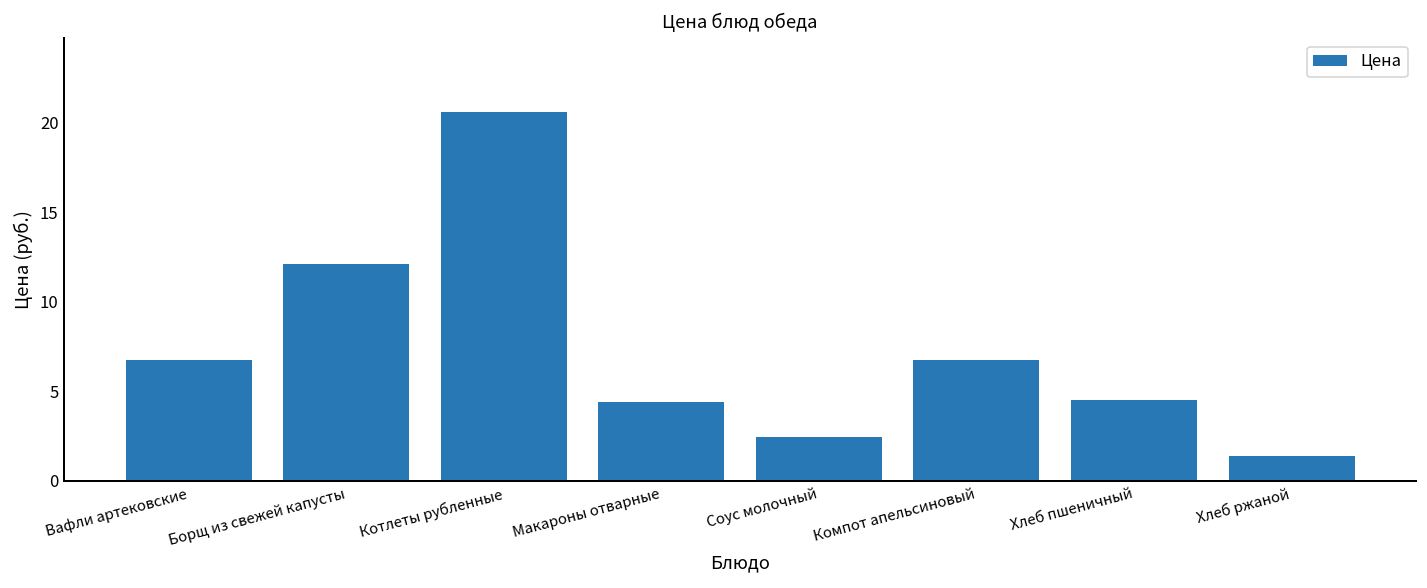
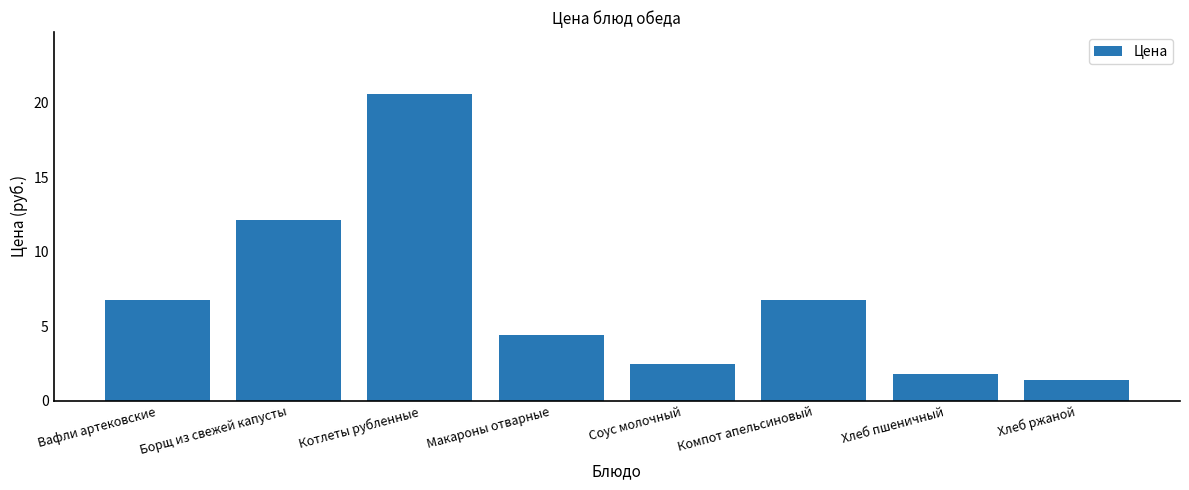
Хлеб пшеничный: 4.5 -> 1.8
